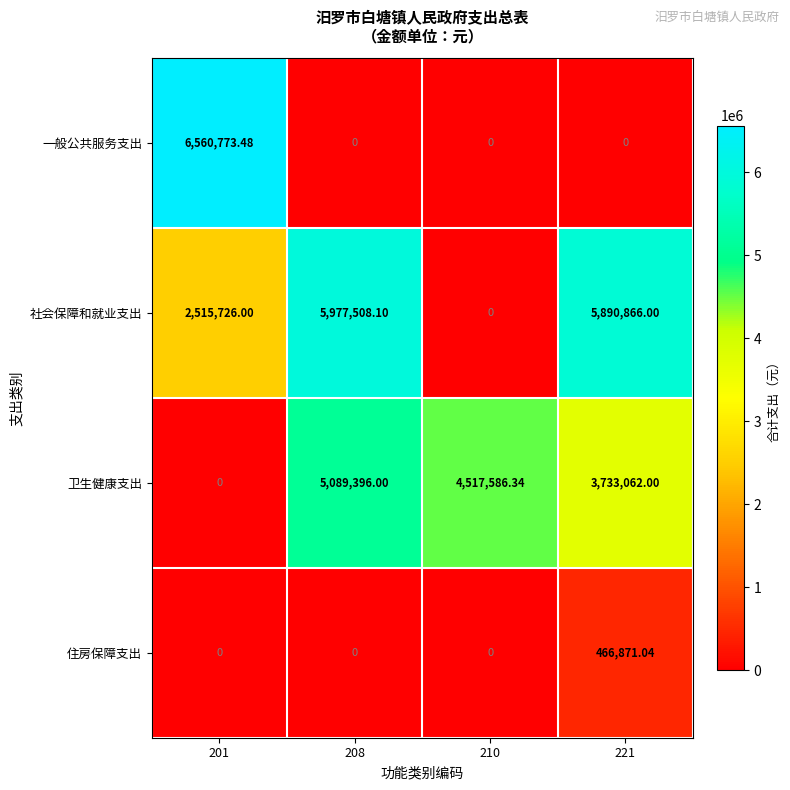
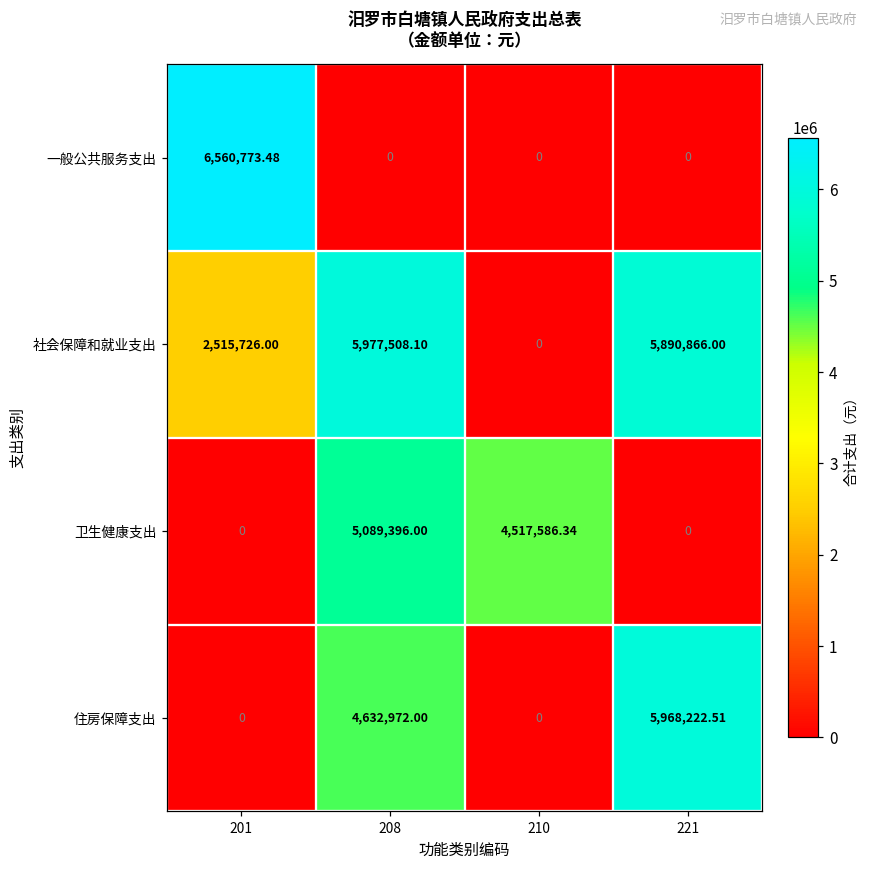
卫生健康支出, 221: 3,733,062.00 -> 0
住房保障支出, 208: 0 -> 4,632,972.00
住房保障支出, 221: 466,871.04 -> 5,968,222.51
